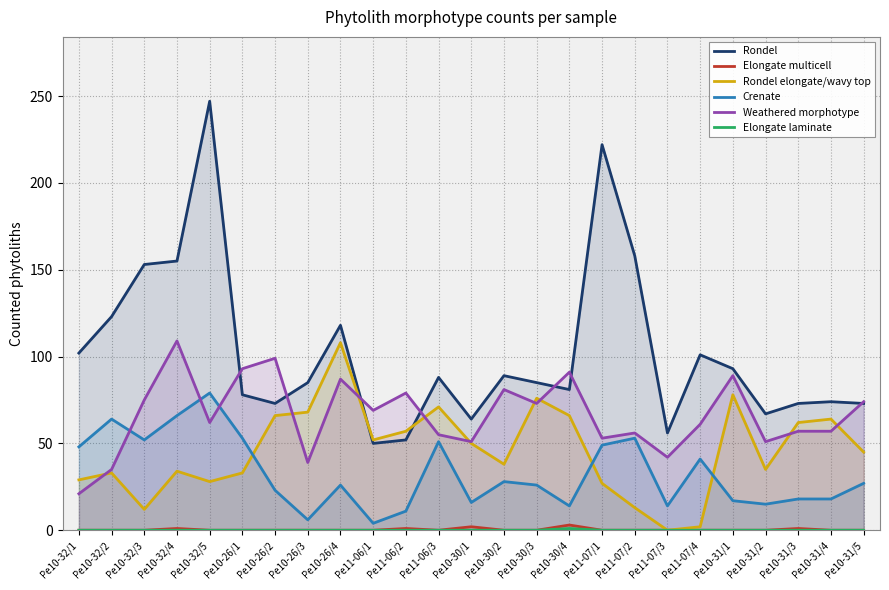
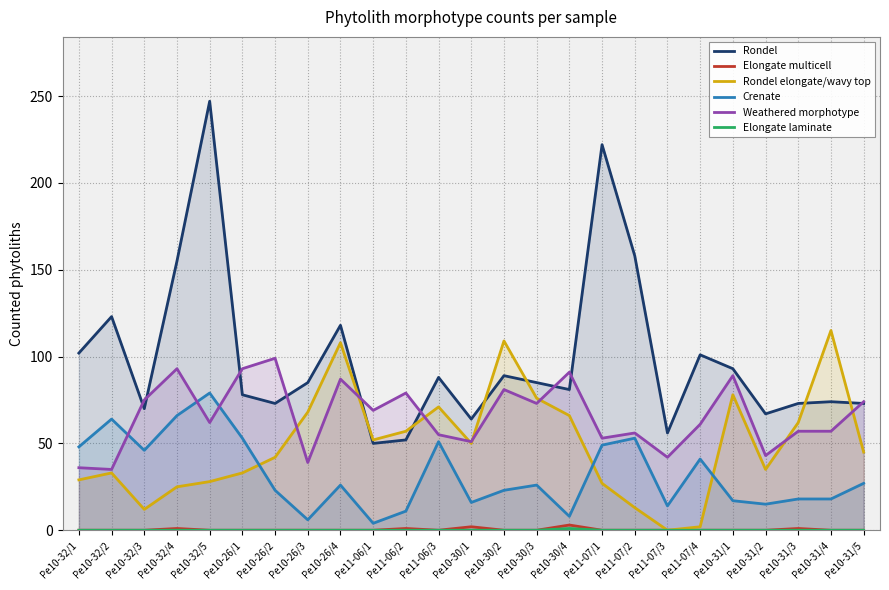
Weathered morphotype, Pe10-32/1: 21 -> 36
Rondel, Pe10-32/3: 153 -> 70
Crenate, Pe10-32/3: 52 -> 46
Rondel elongate/wavy top, Pe10-32/4: 34 -> 25
Weathered morphotype, Pe10-32/4: 109 -> 93
Rondel elongate/wavy top, Pe10-26/2: 66 -> 42
Rondel elongate/wavy top, Pe10-30/2: 38 -> 109
Crenate, Pe10-30/2: 28 -> 23
Crenate, Pe10-30/4: 14 -> 8
Weathered morphotype, Pe10-31/2: 51 -> 43
Rondel elongate/wavy top, Pe10-31/4: 64 -> 115
